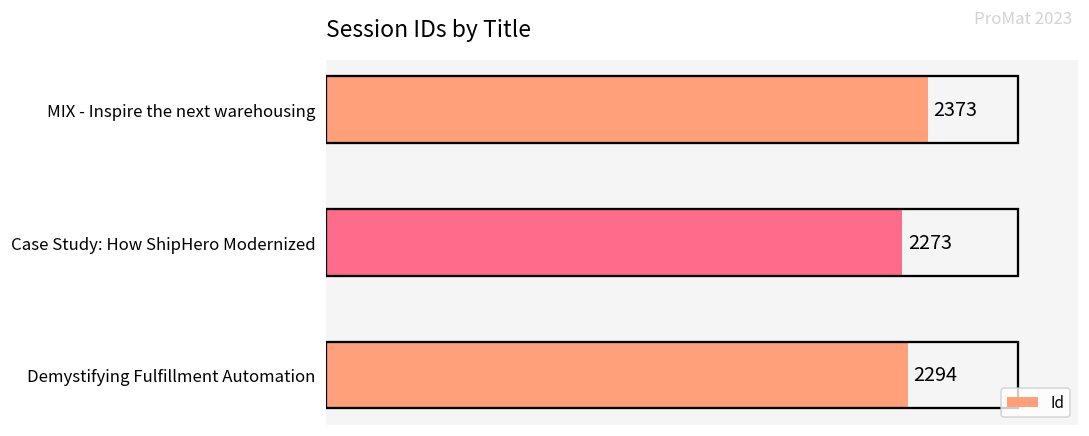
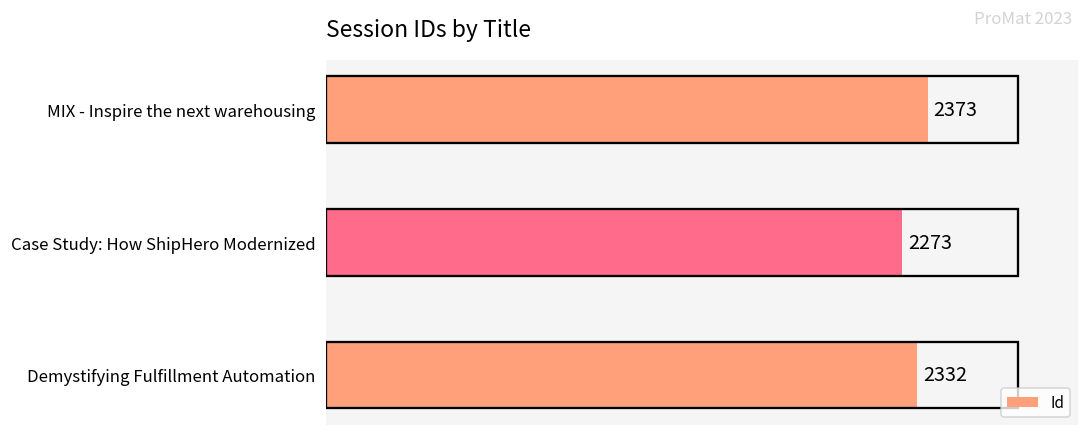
Demystifying Fulfillment Automation: 2294 -> 2332
